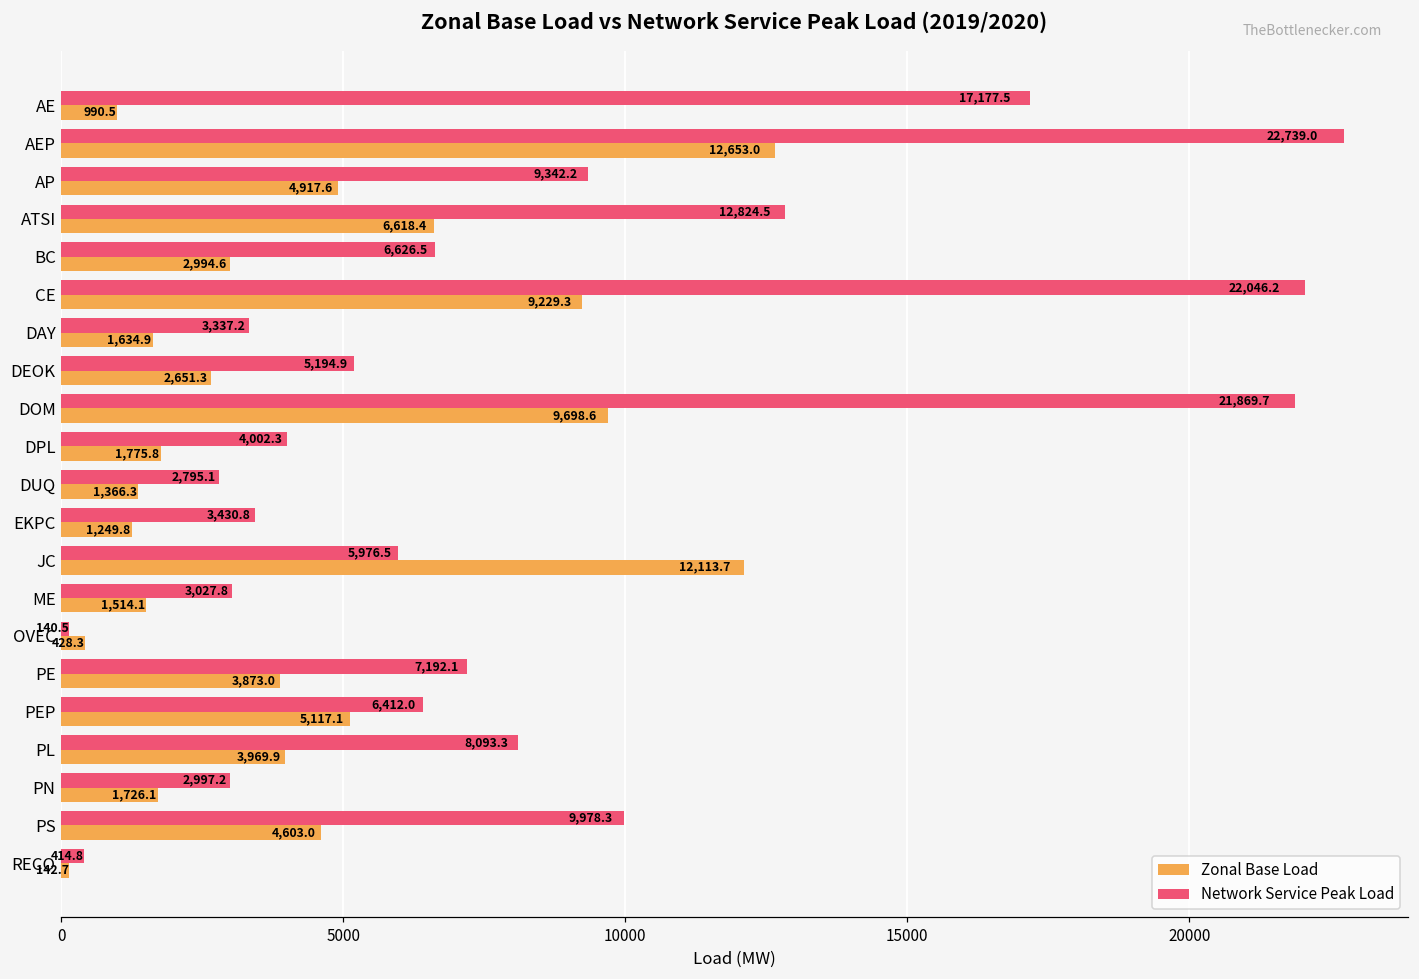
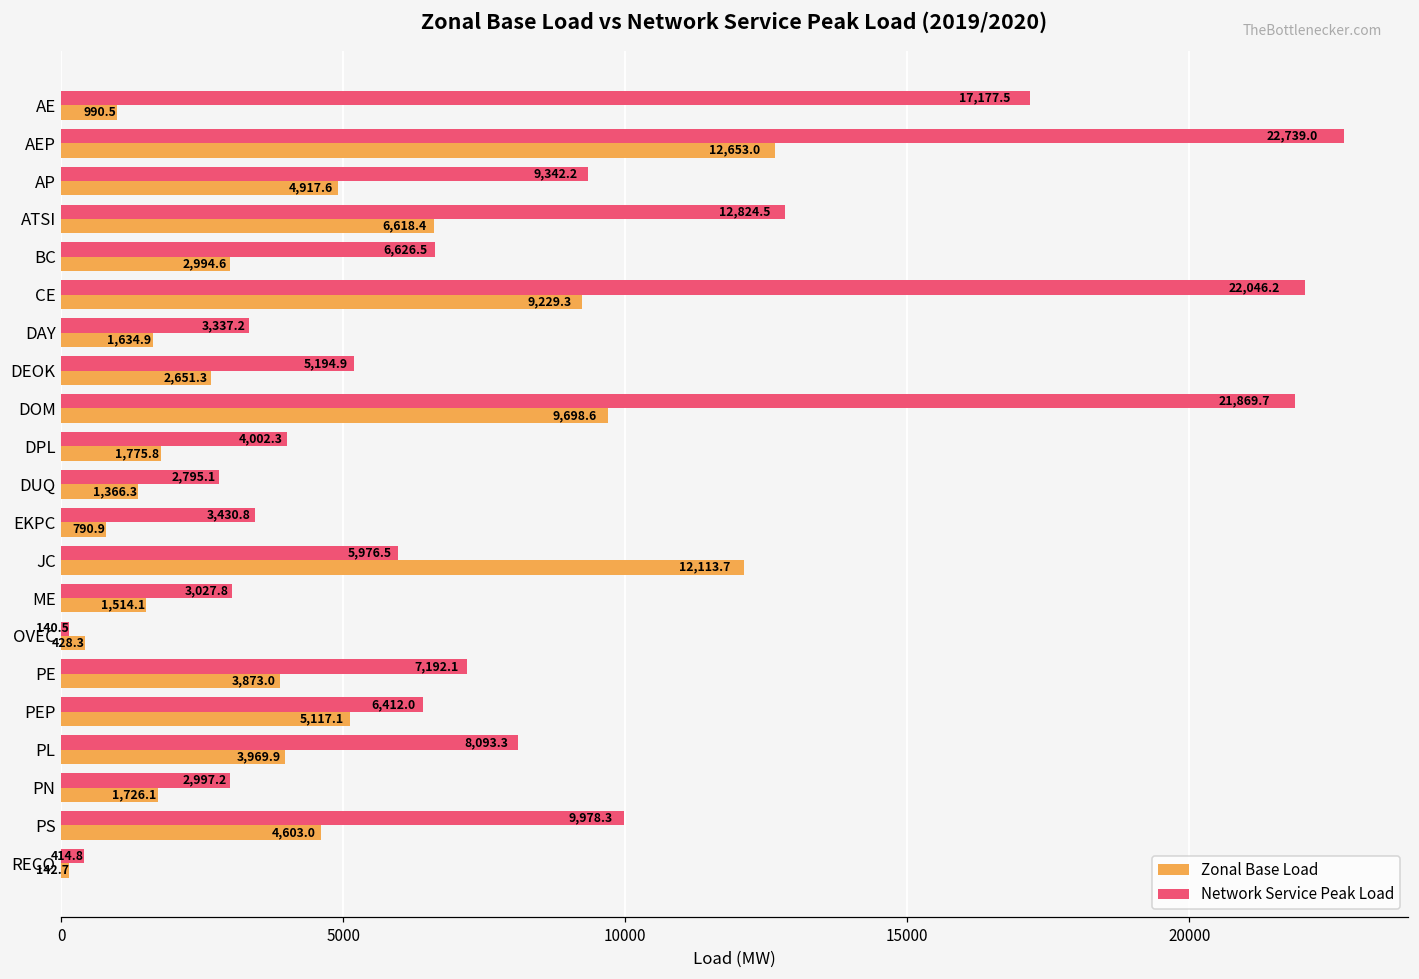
Zonal Base Load, EKPC: 1,249.8 -> 790.9
